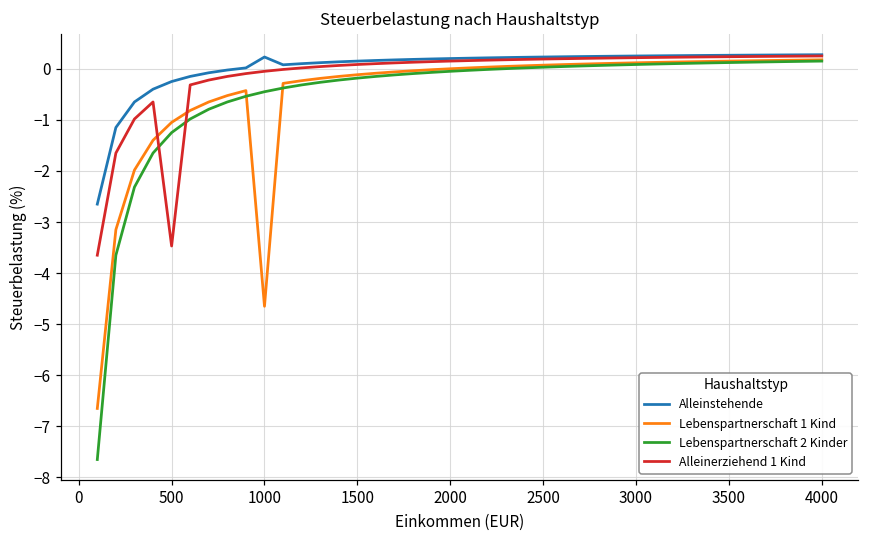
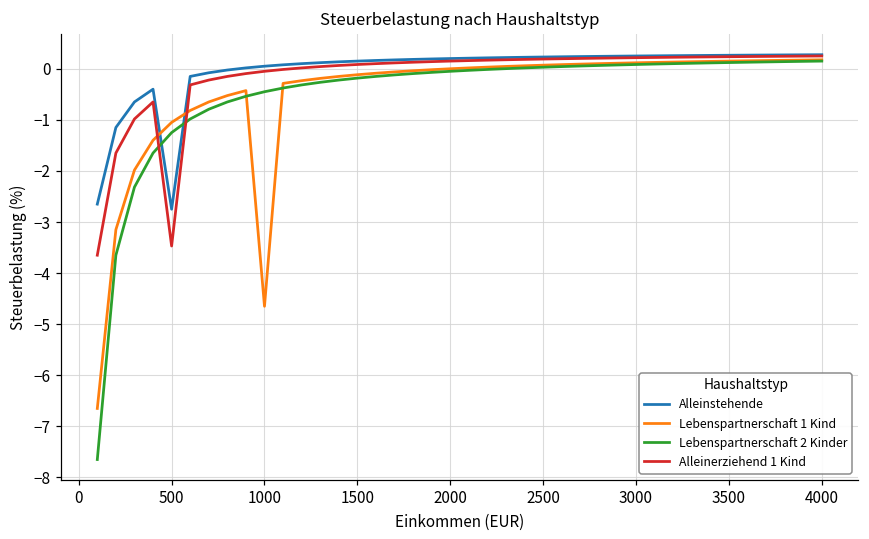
Alleinstehende, 500: -0.3 -> -2.8
Alleinstehende, 1000: 0.2 -> 0.1
